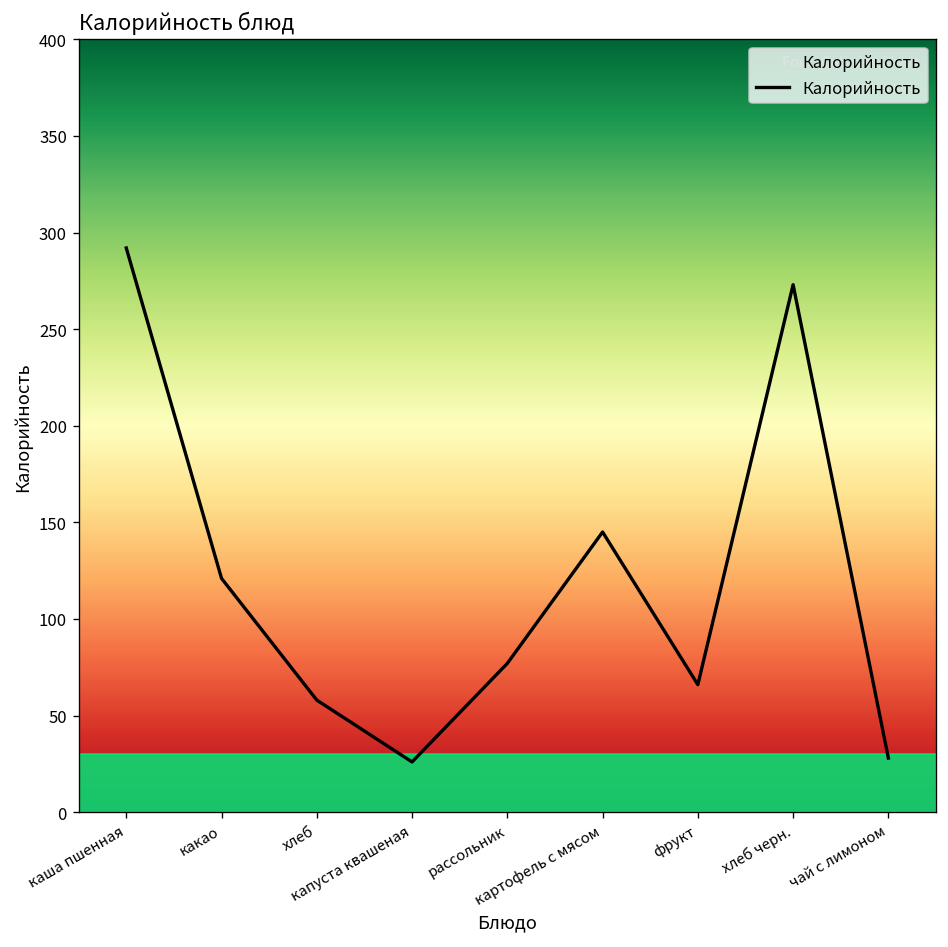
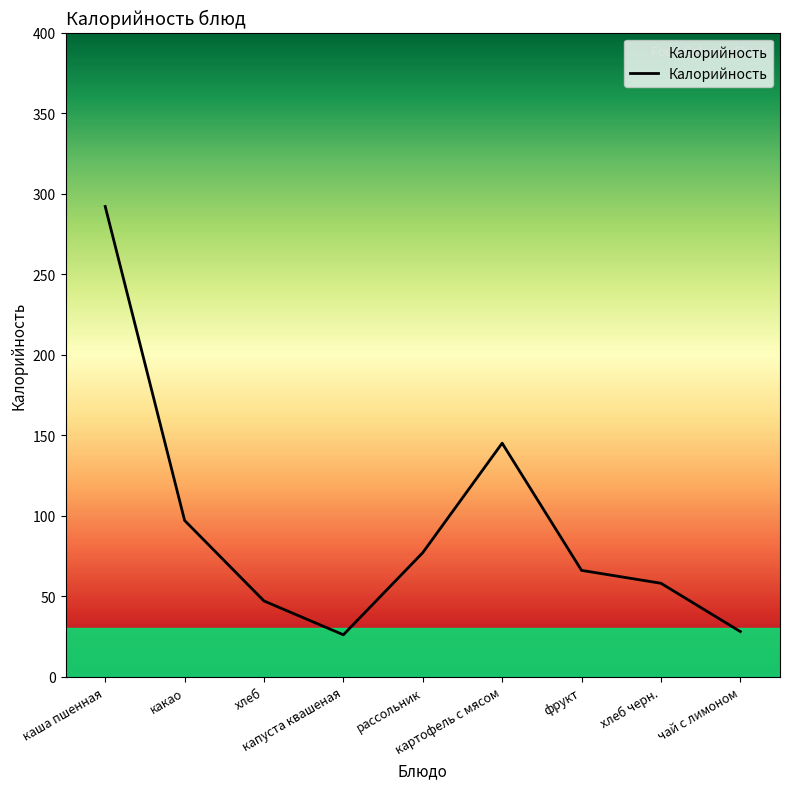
какао: 121 -> 97
хлеб: 58 -> 47
хлеб черн.: 273 -> 58
